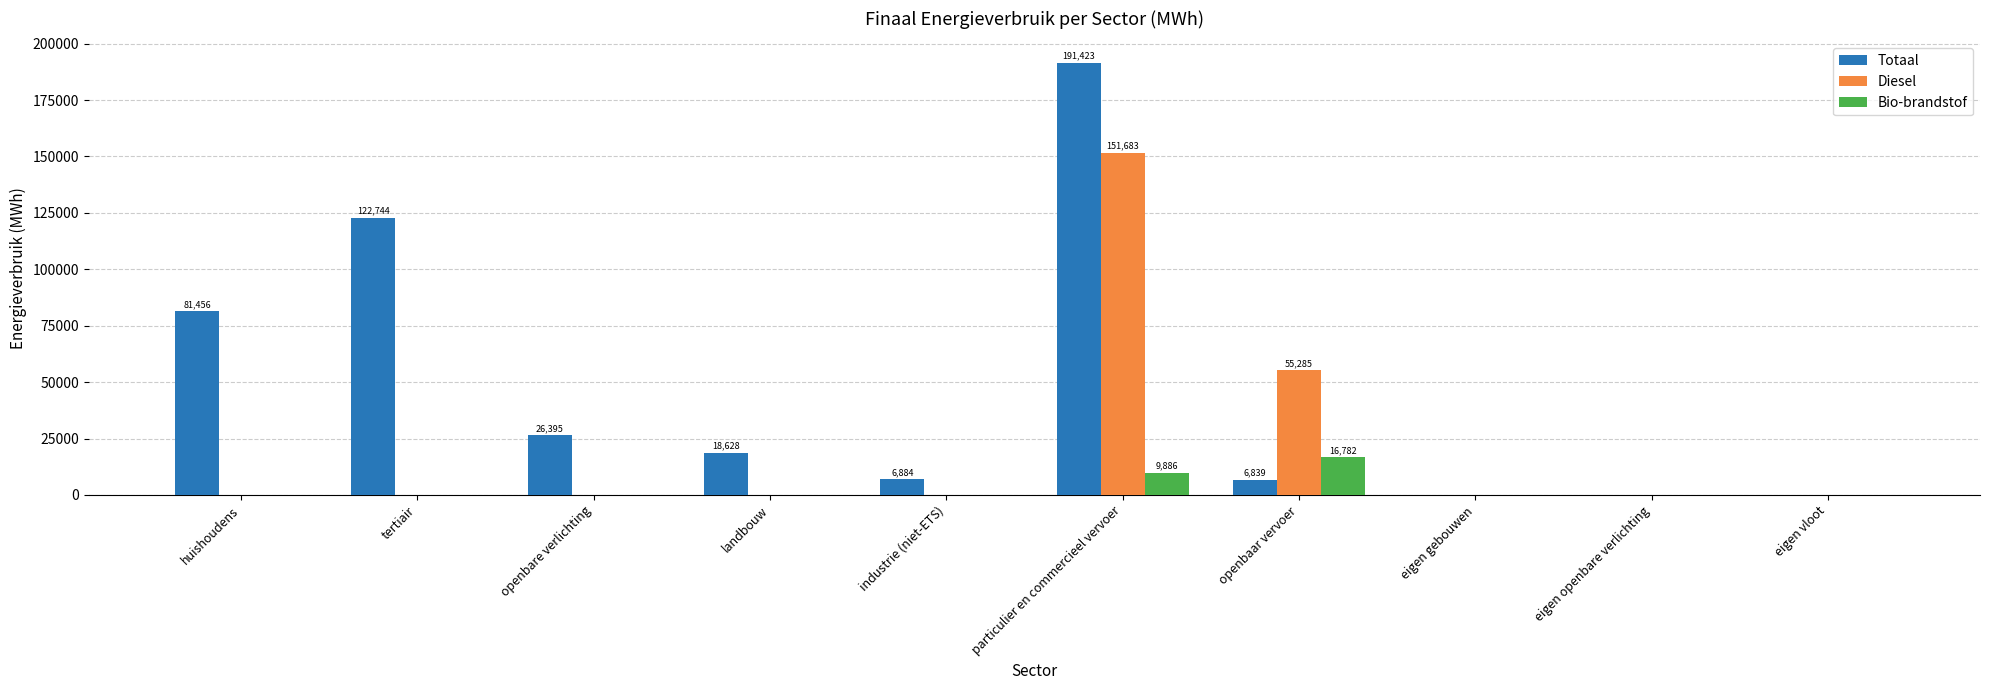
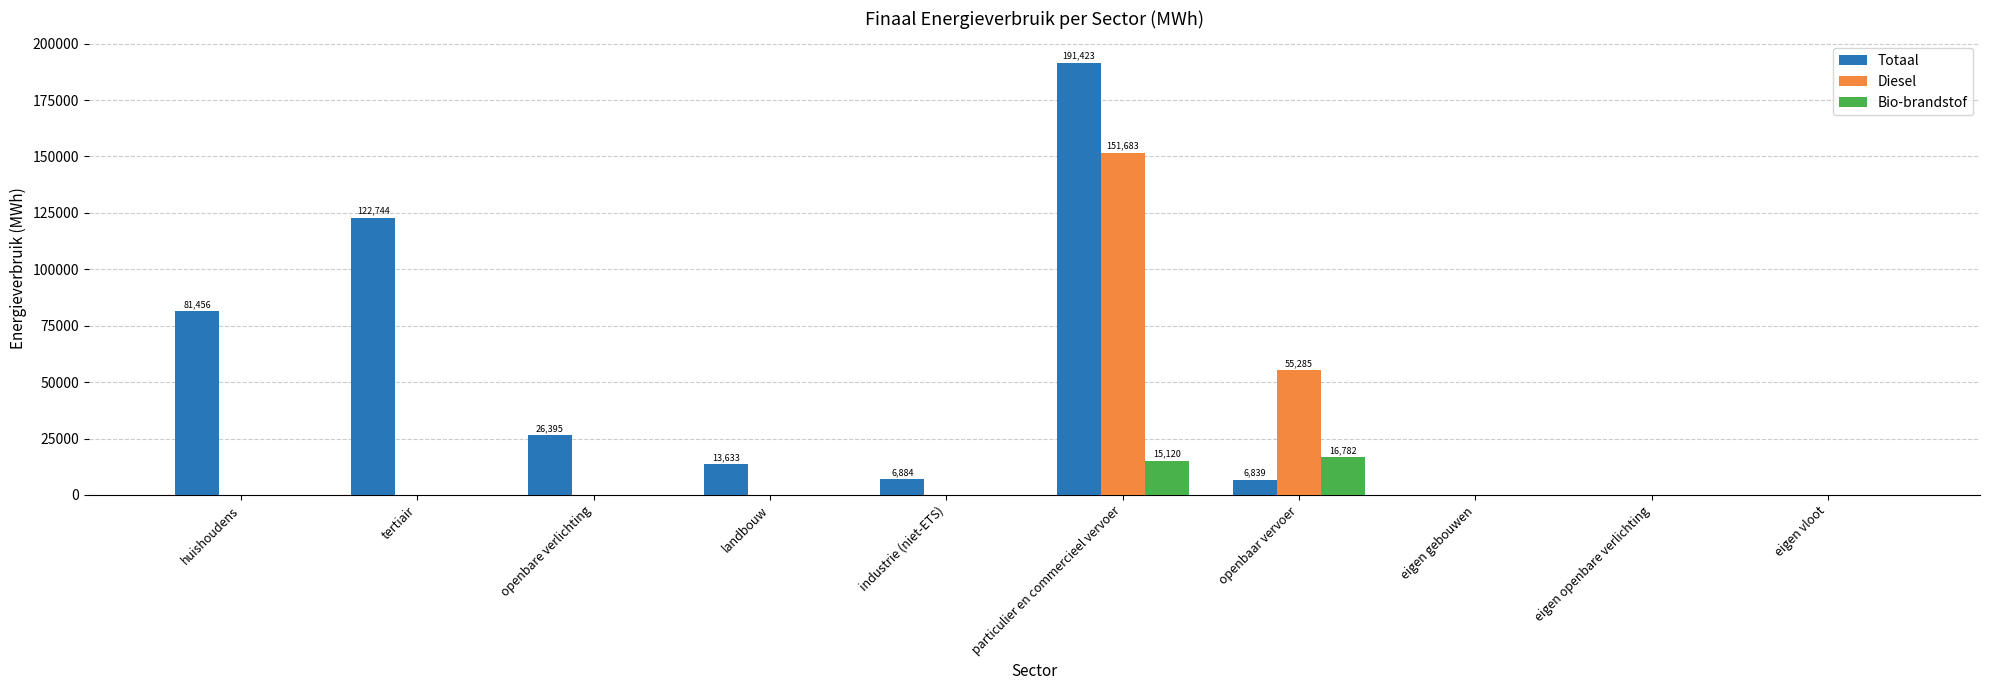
Totaal, landbouw: 18,628 -> 13,633
Bio-brandstof, particulier en commercieel vervoer: 9,886 -> 15,120
